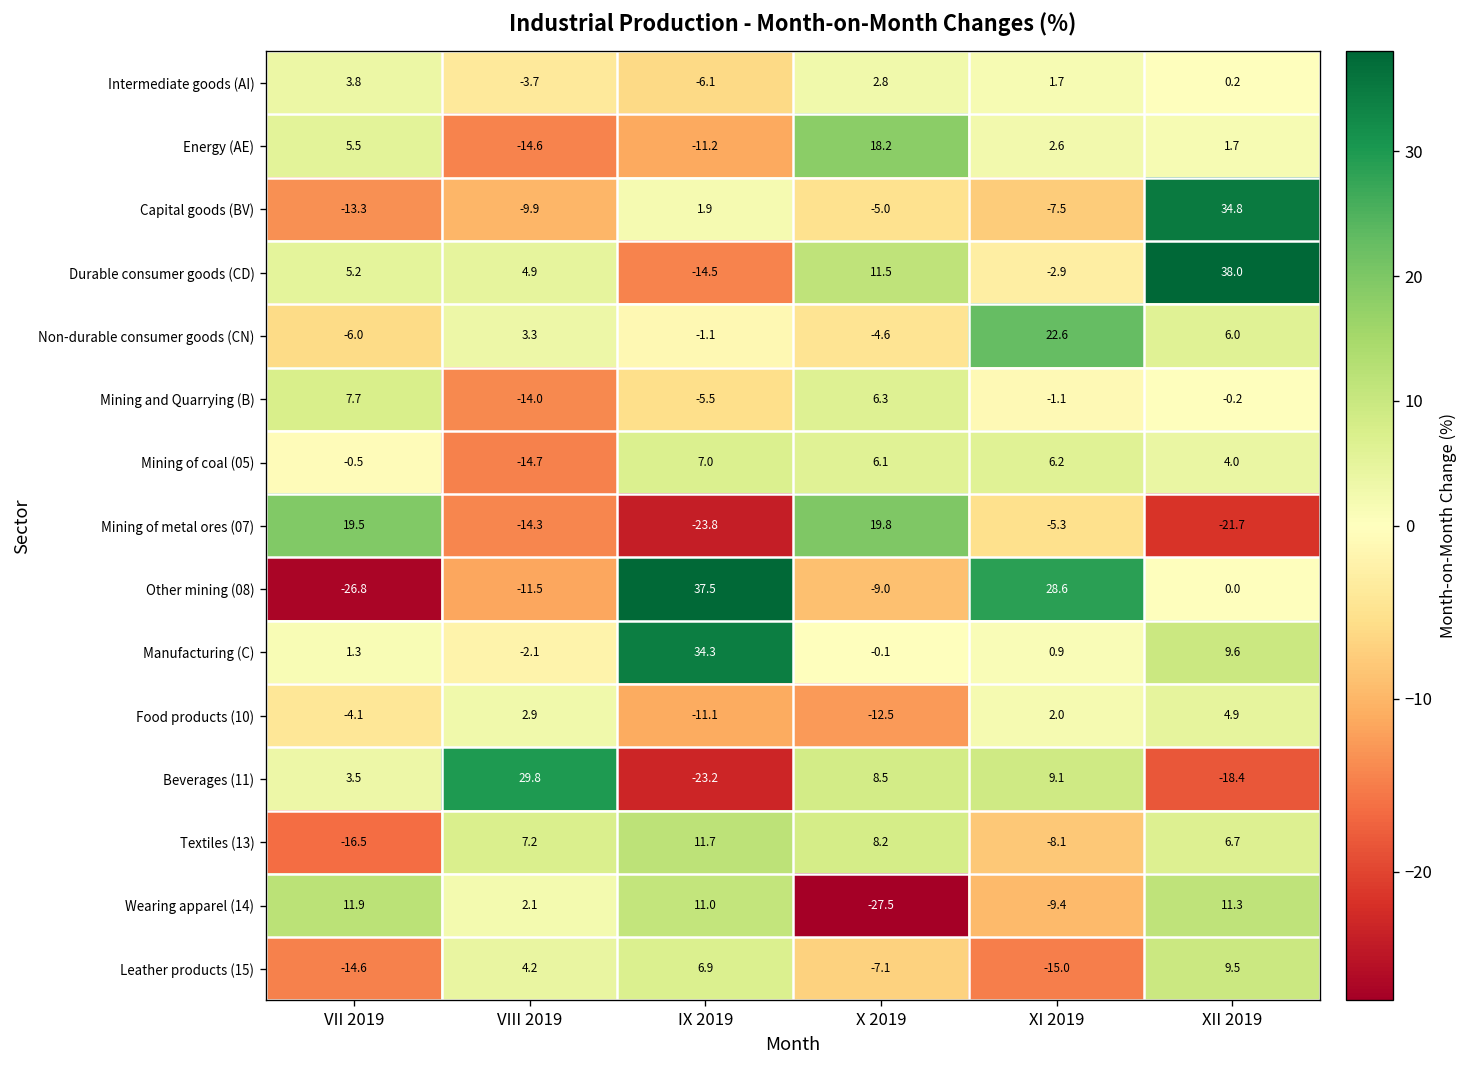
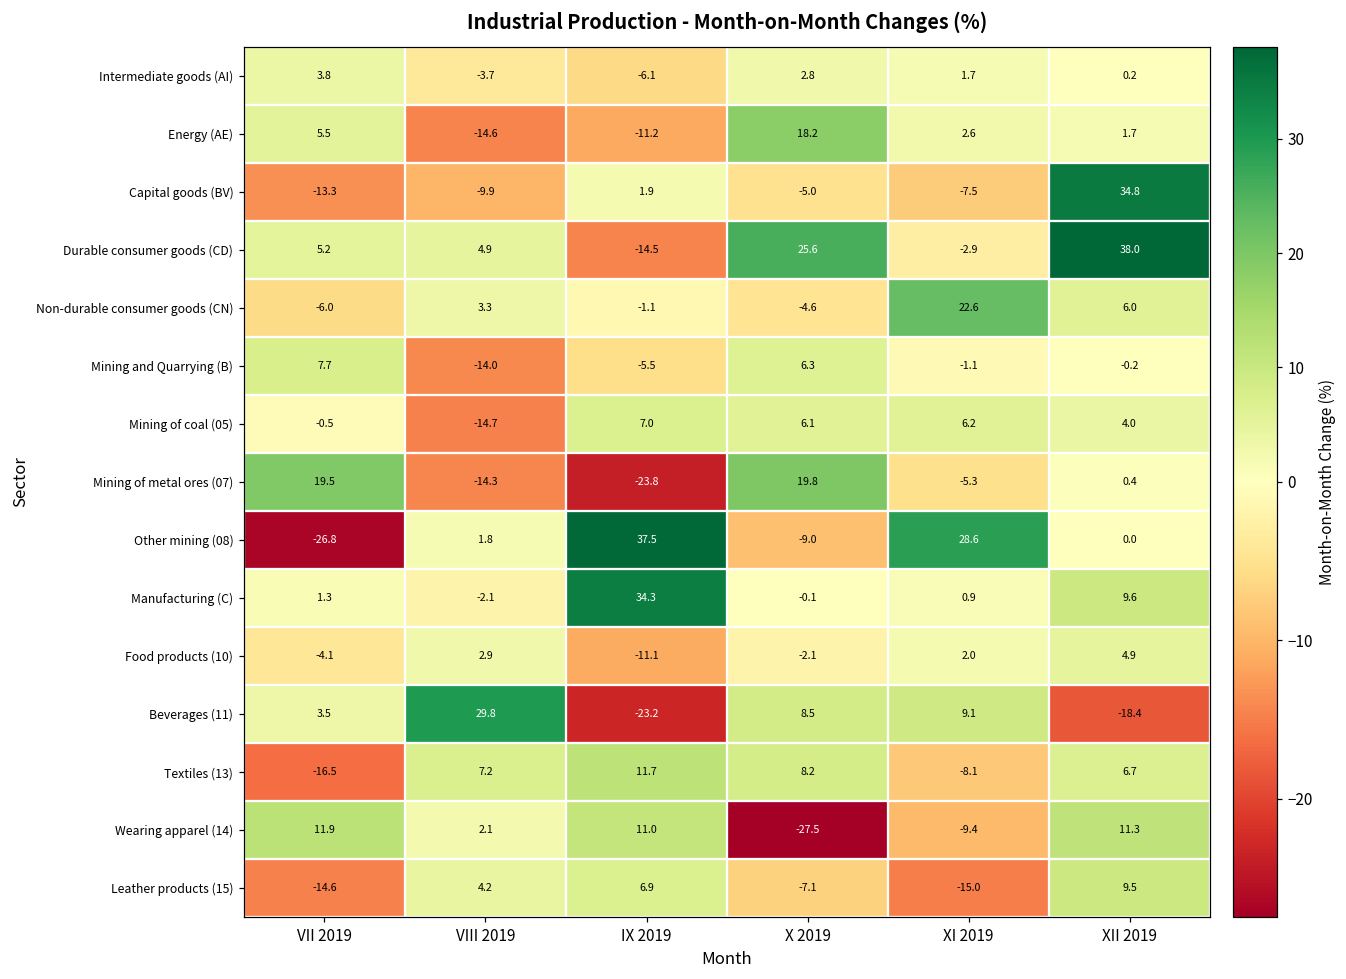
Durable consumer goods (CD), X 2019: 11.5 -> 25.6
Mining of metal ores (07), XII 2019: -21.7 -> 0.4
Other mining (08), VIII 2019: -11.5 -> 1.8
Food products (10), X 2019: -12.5 -> -2.1
